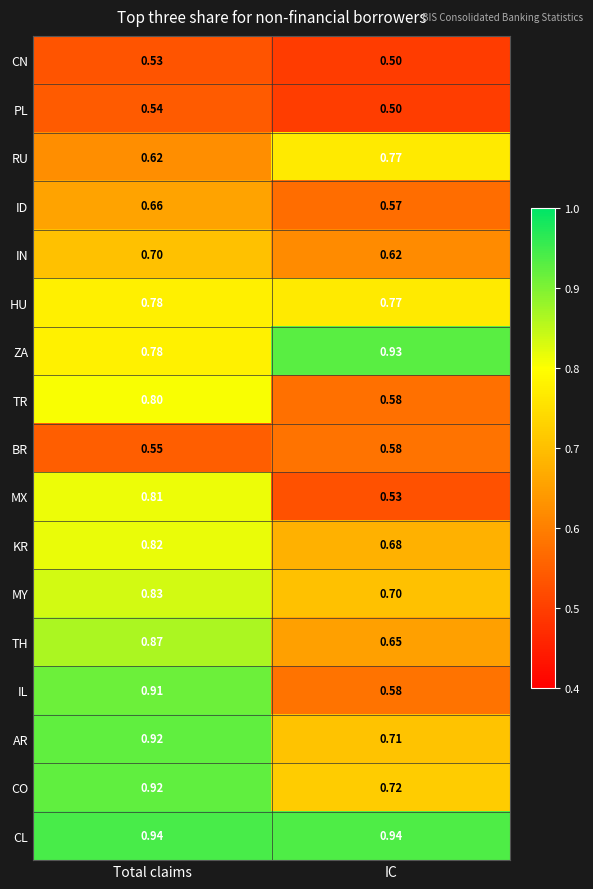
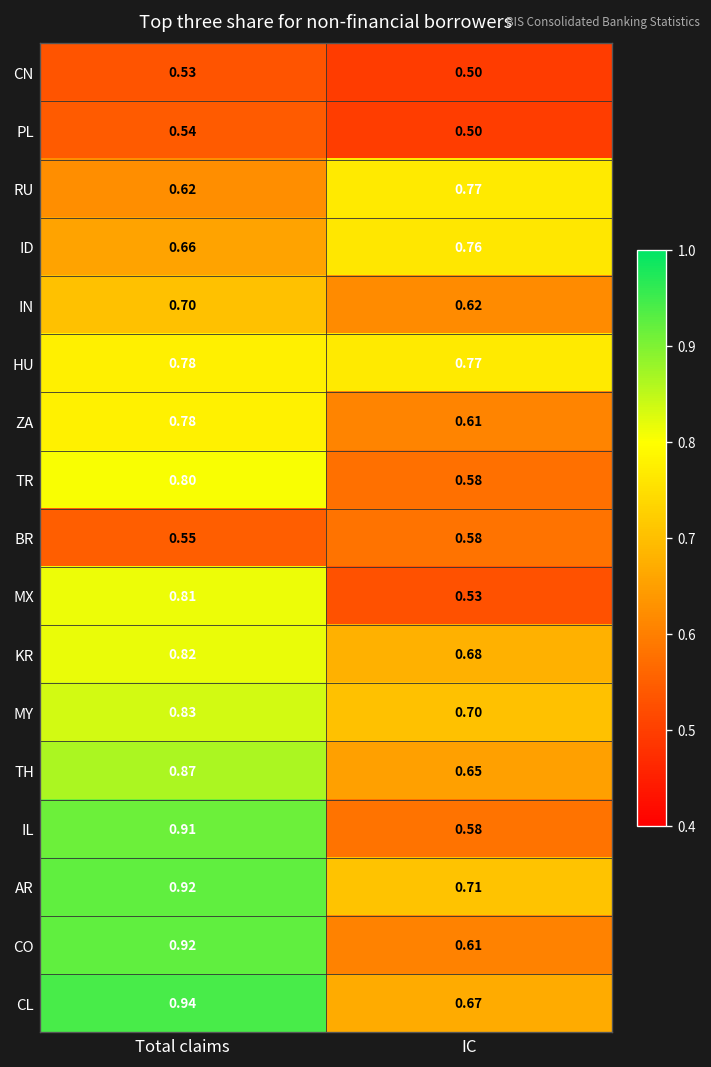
ID, IC: 0.57 -> 0.76
ZA, IC: 0.93 -> 0.61
CO, IC: 0.72 -> 0.61
CL, IC: 0.94 -> 0.67
